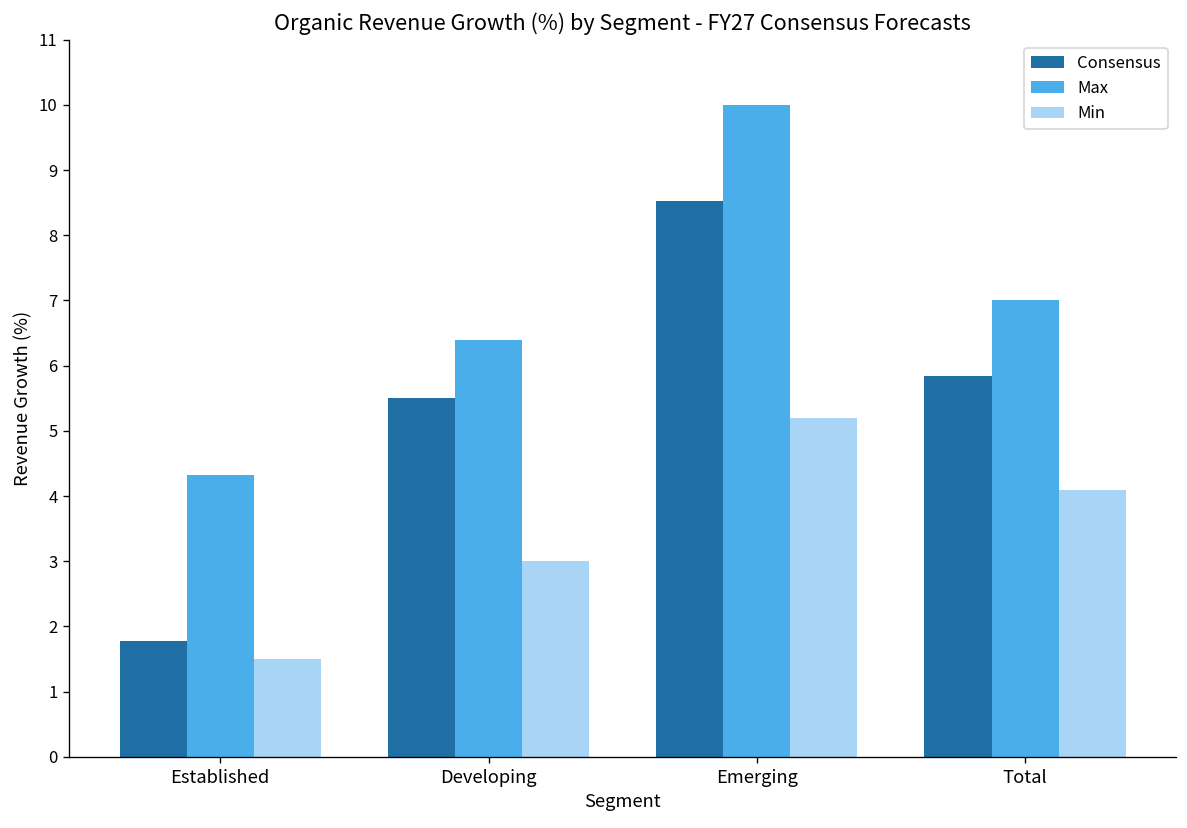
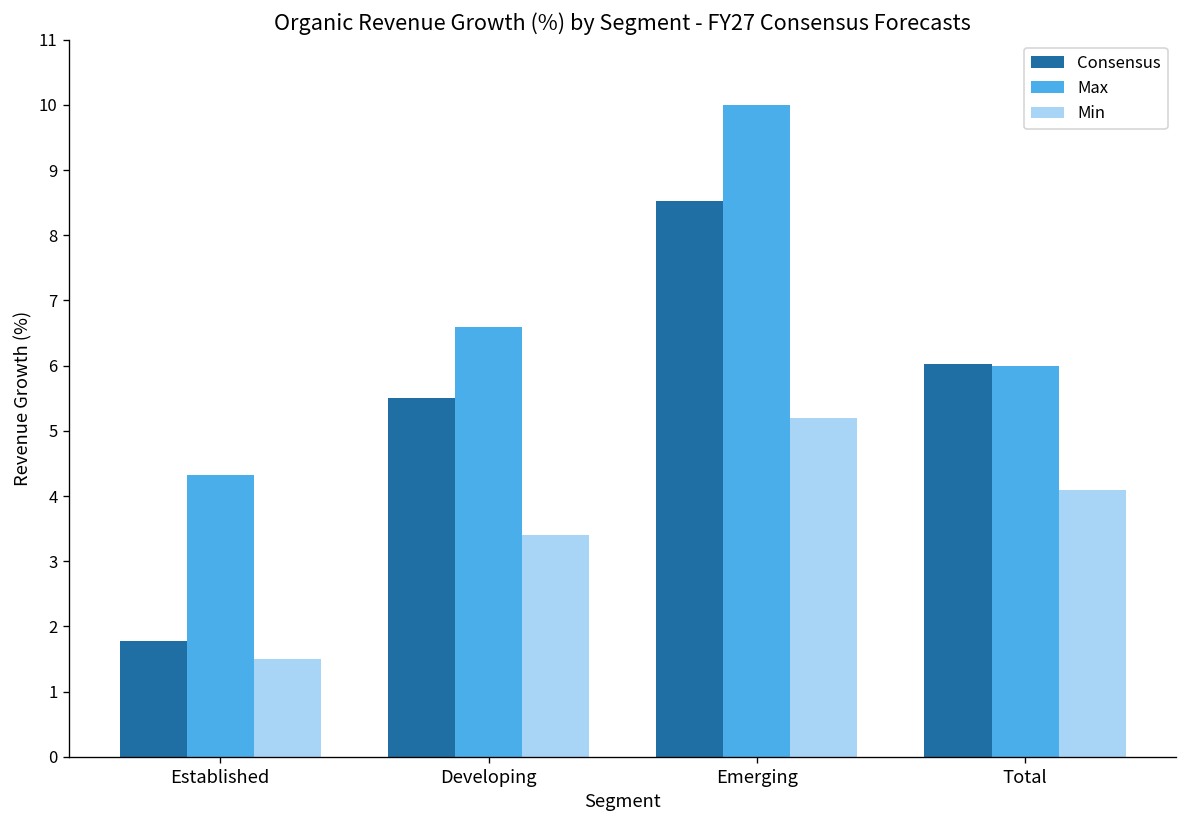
Max, Developing: 6.4 -> 6.6
Min, Developing: 3.0 -> 3.4
Consensus, Total: 5.8 -> 6.0
Max, Total: 7 -> 6
